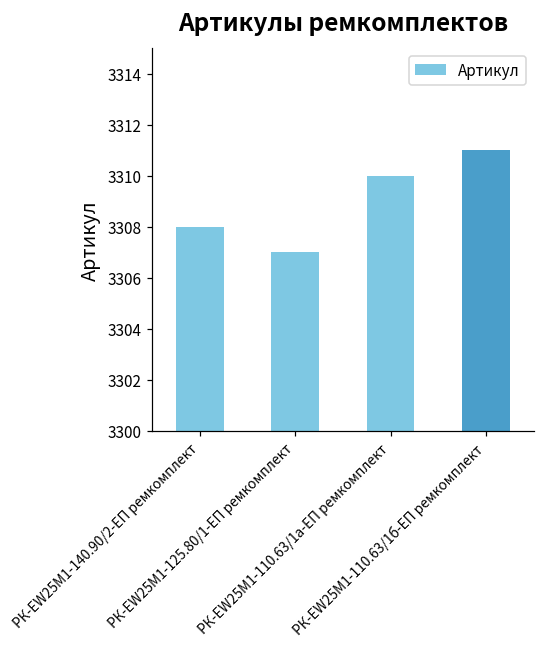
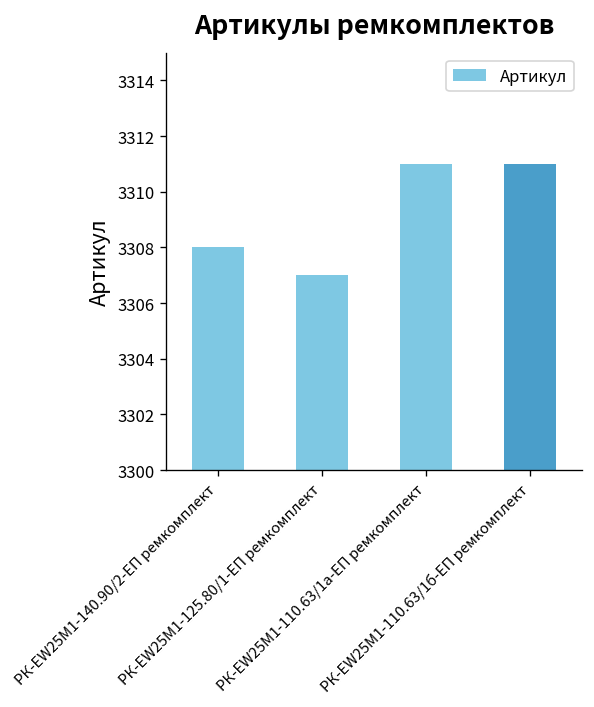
РК-EW25M1-110.63/1а-ЕП ремкомплект: 3310 -> 3311
